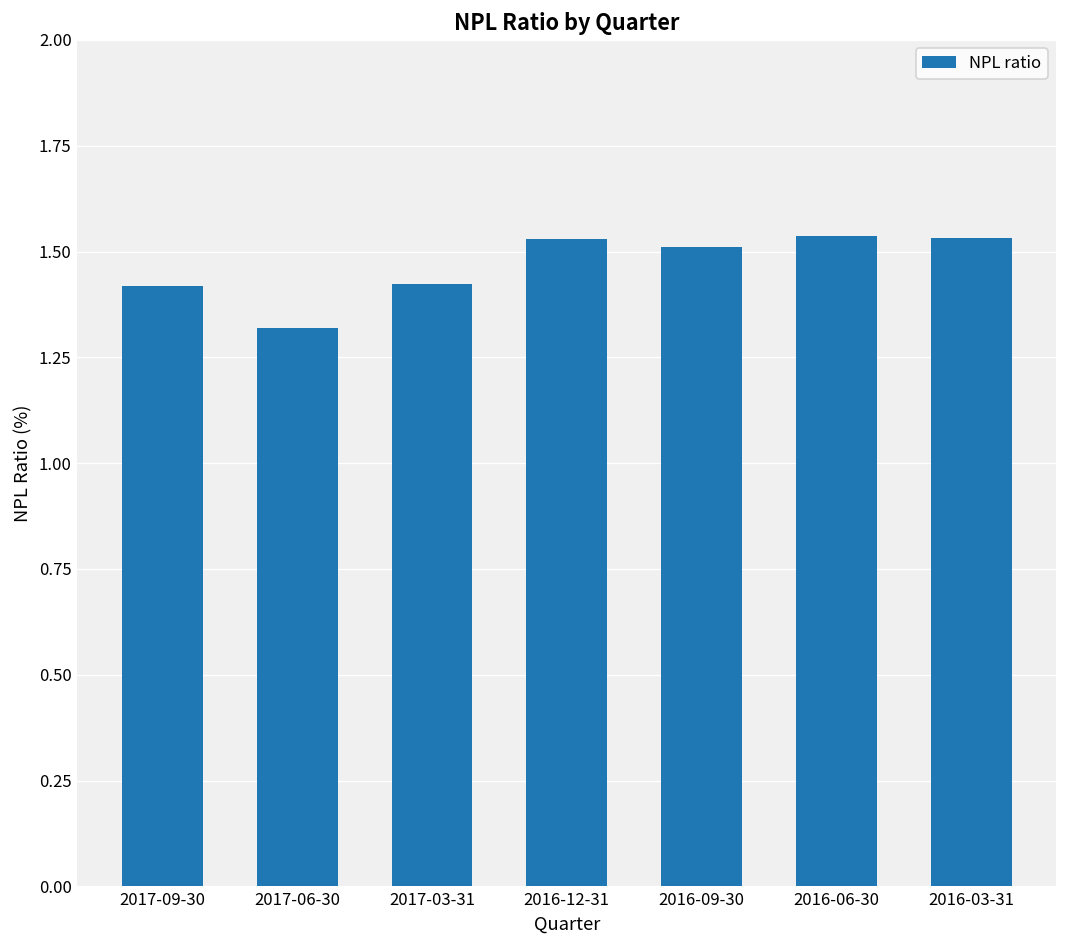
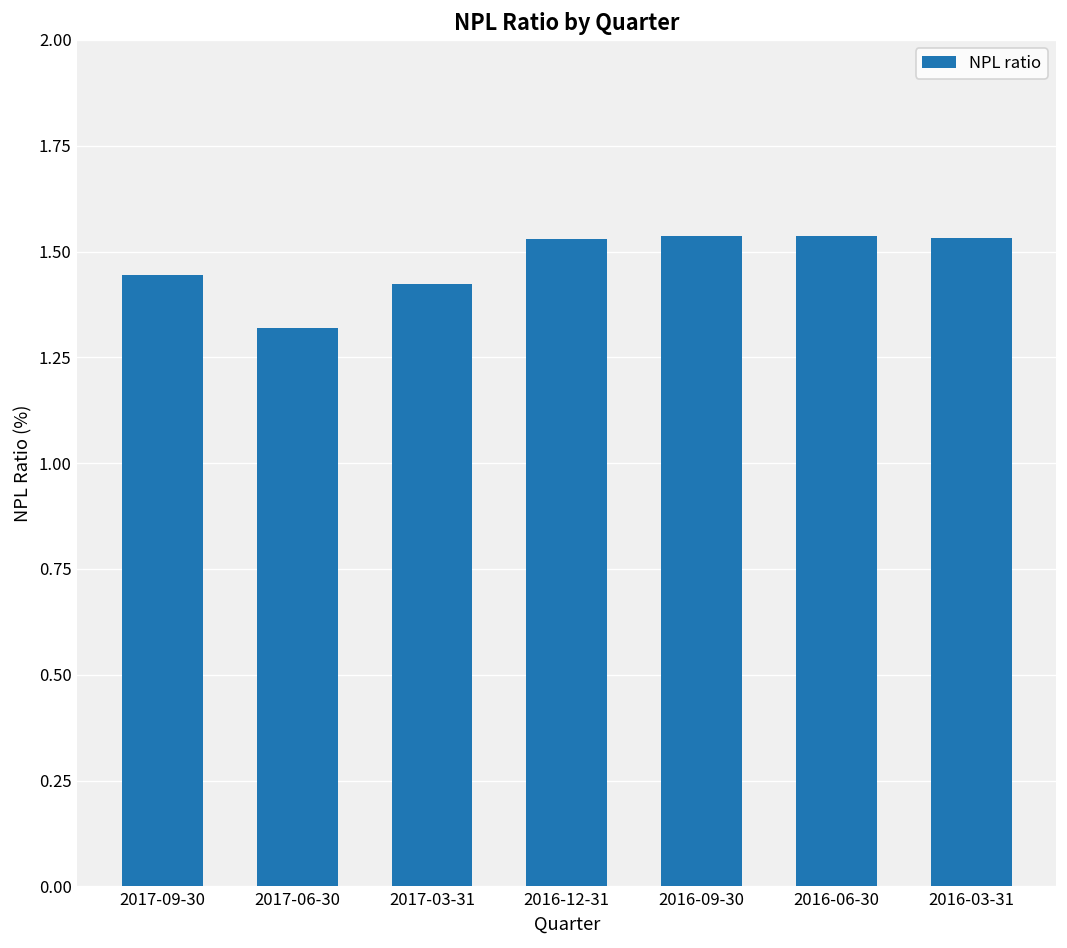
2017-09-30: 1.42 -> 1.44
2016-09-30: 1.51 -> 1.54
